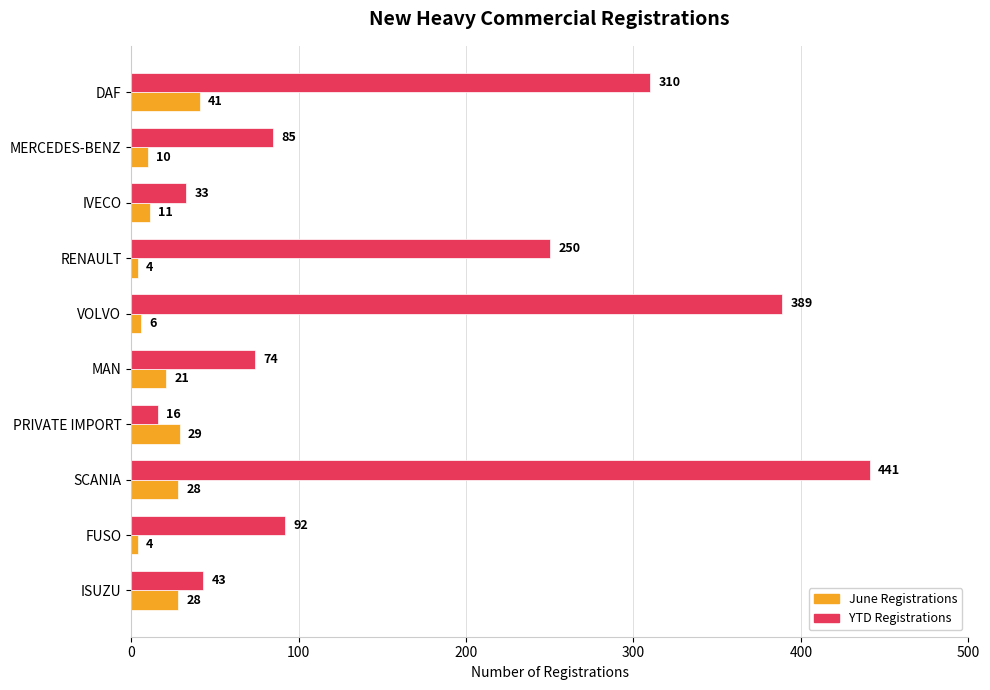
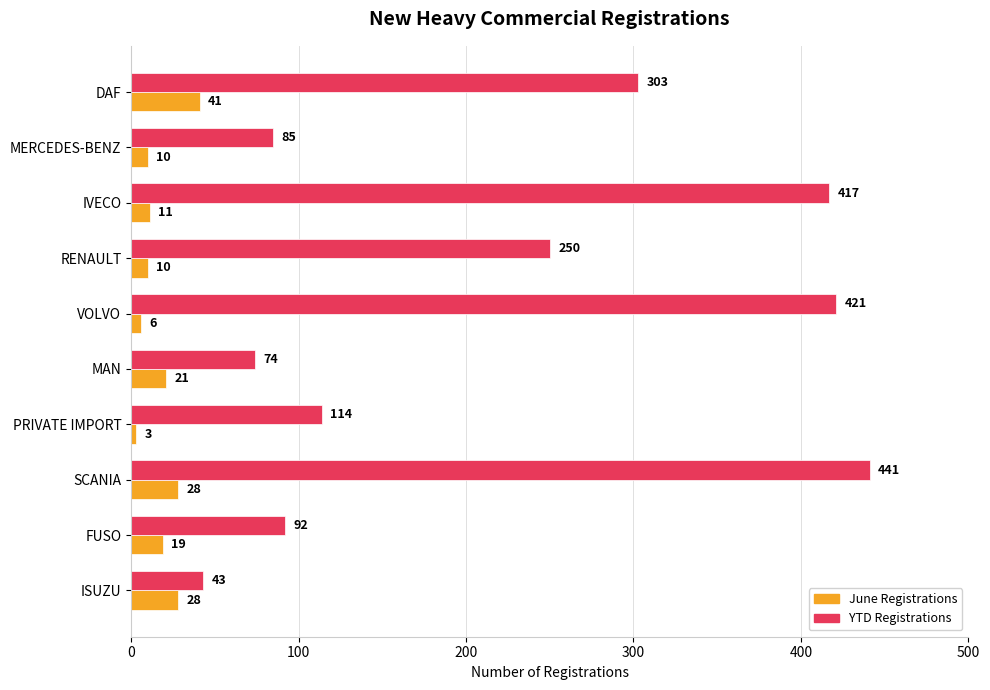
YTD Registrations, DAF: 310 -> 303
YTD Registrations, IVECO: 33 -> 417
June Registrations, RENAULT: 4 -> 10
YTD Registrations, VOLVO: 389 -> 421
YTD Registrations, PRIVATE IMPORT: 16 -> 114
June Registrations, PRIVATE IMPORT: 29 -> 3
June Registrations, FUSO: 4 -> 19
